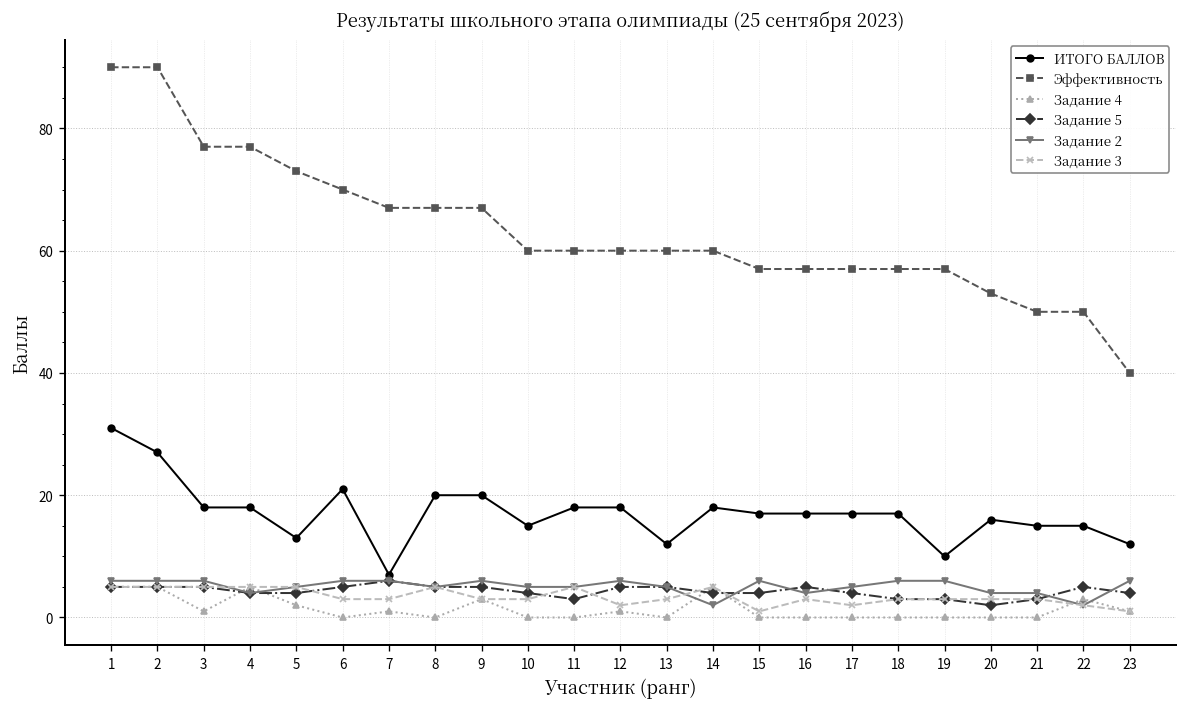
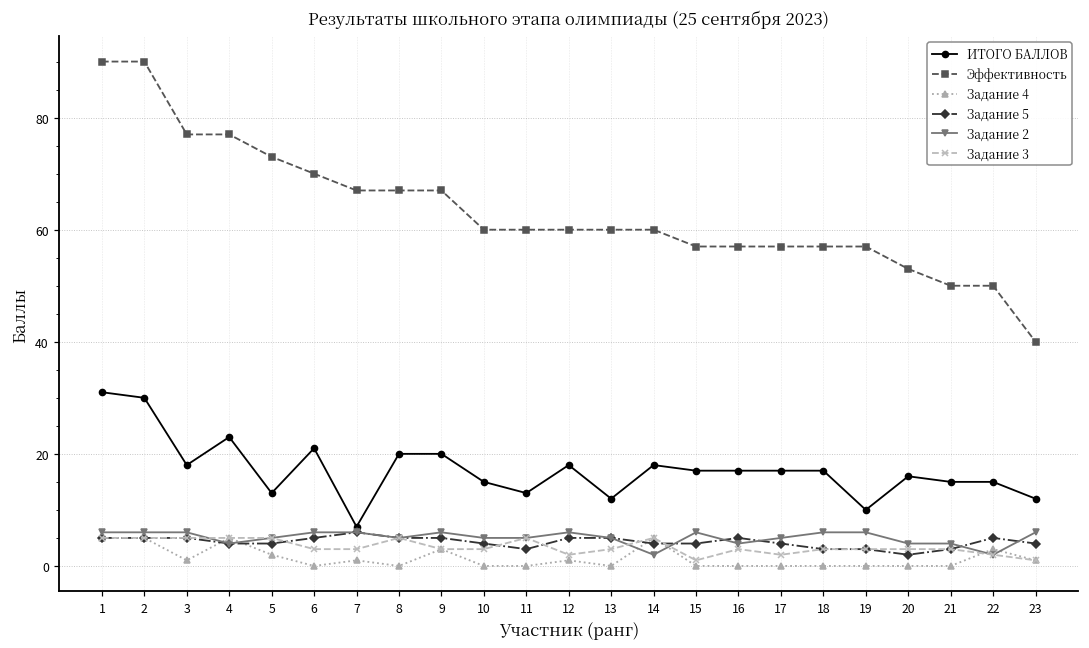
ИТОГО БАЛЛОВ, 2: 27 -> 30
ИТОГО БАЛЛОВ, 4: 18 -> 23
ИТОГО БАЛЛОВ, 11: 18 -> 13
